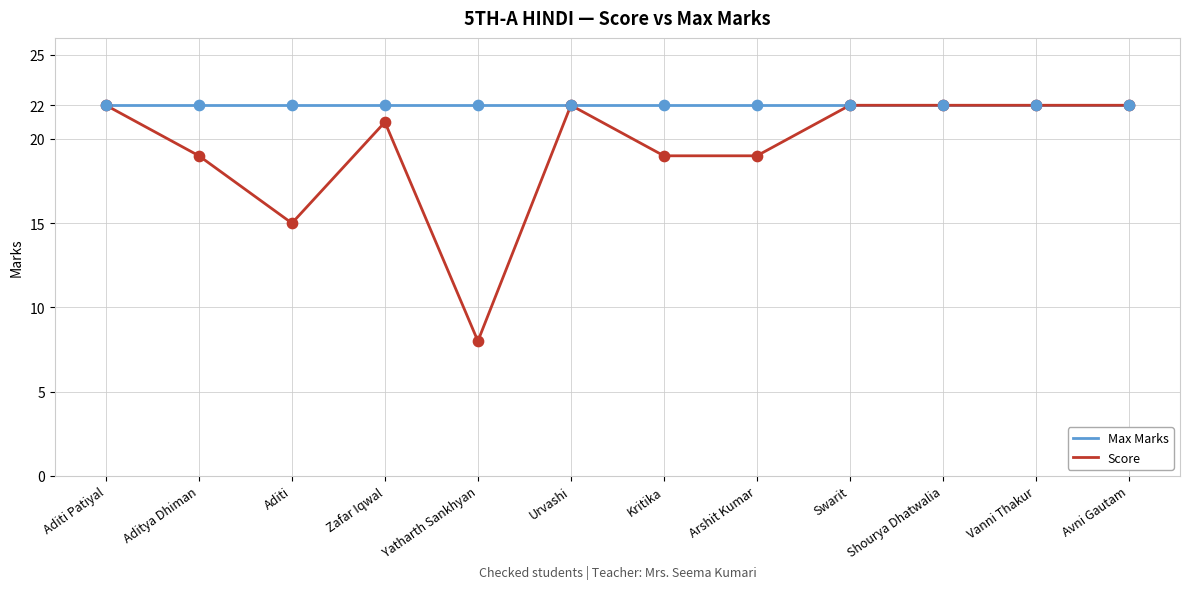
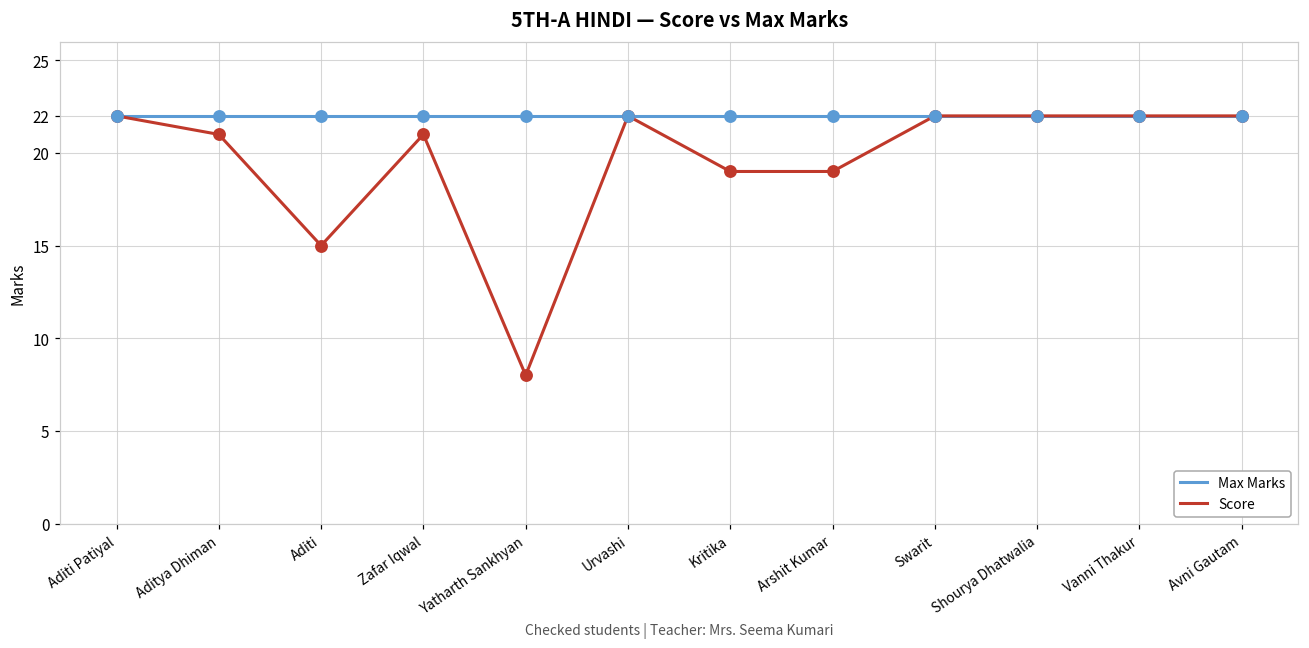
Score, Aditya Dhiman: 19 -> 21
